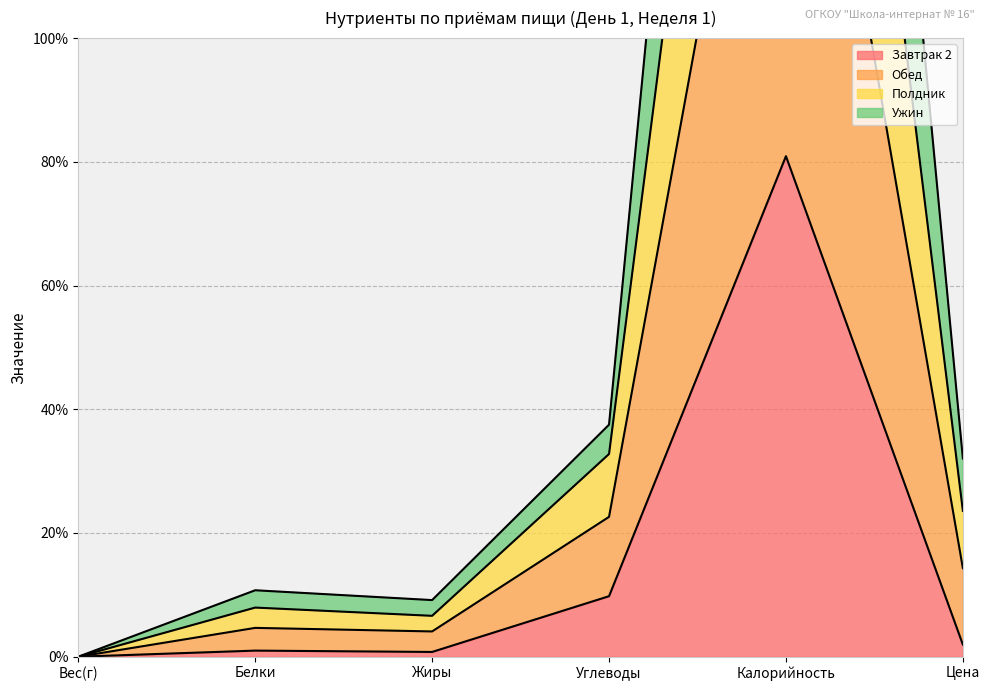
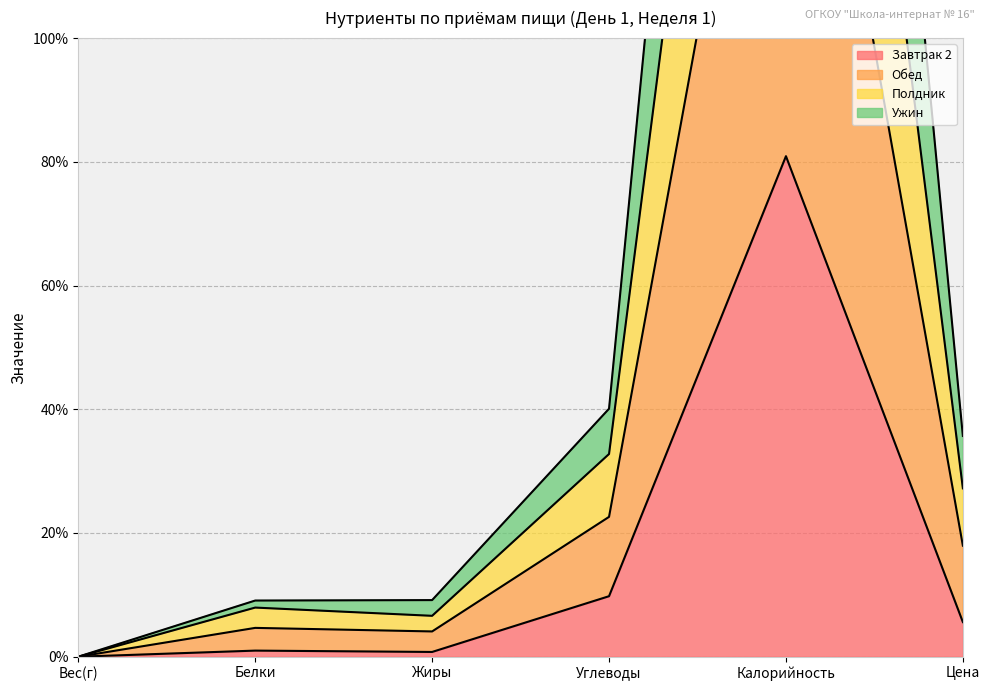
Ужин, Белки: 3% -> 1%
Ужин, Углеводы: 5% -> 7%
Завтрак 2, Цена: 2% -> 6%
